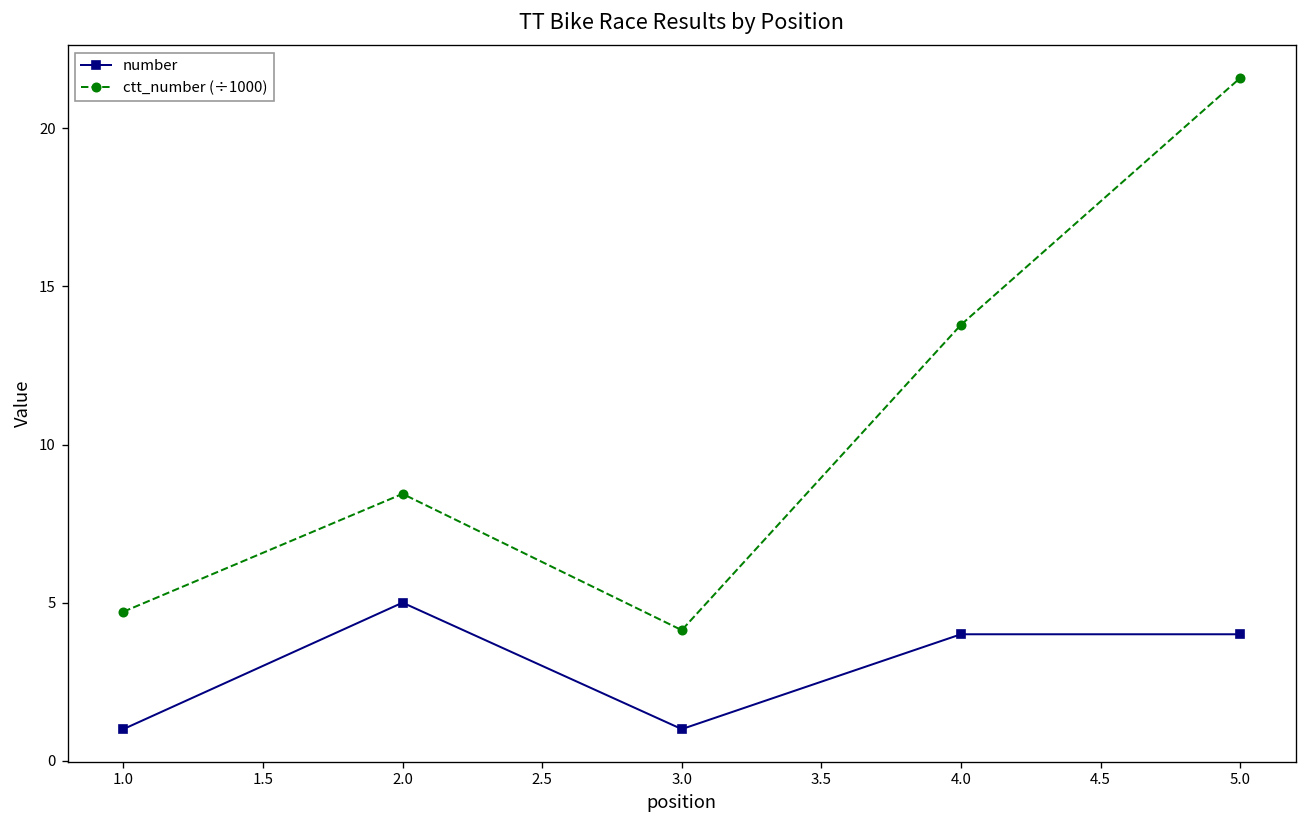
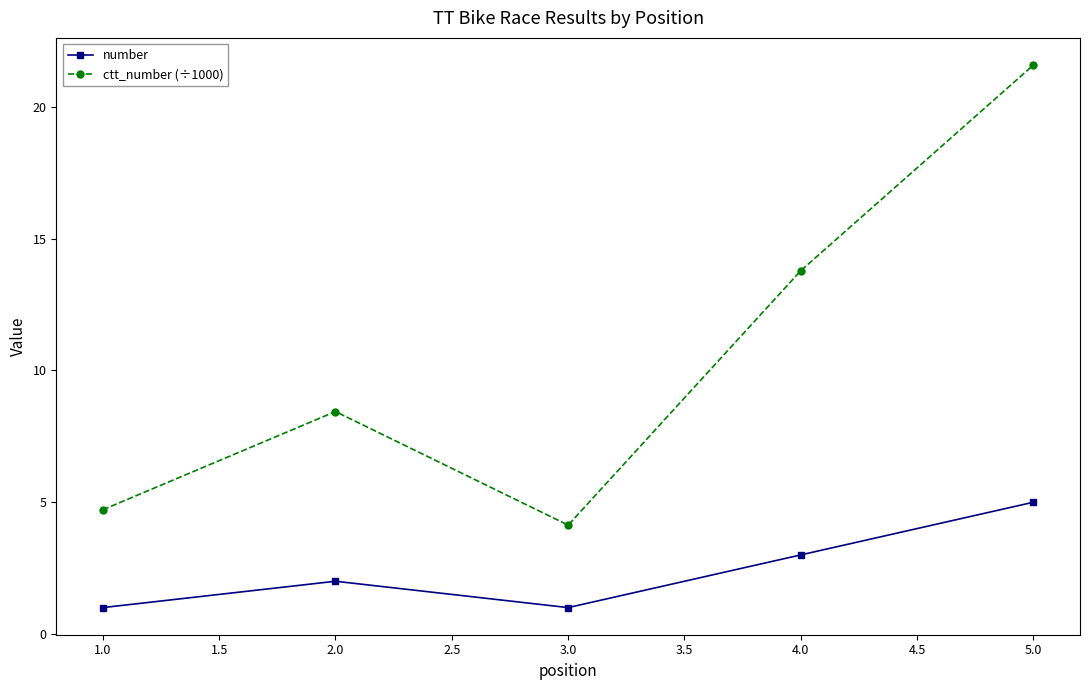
number, 2.0: 5 -> 2
number, 4.0: 4 -> 3
number, 5.0: 4 -> 5
